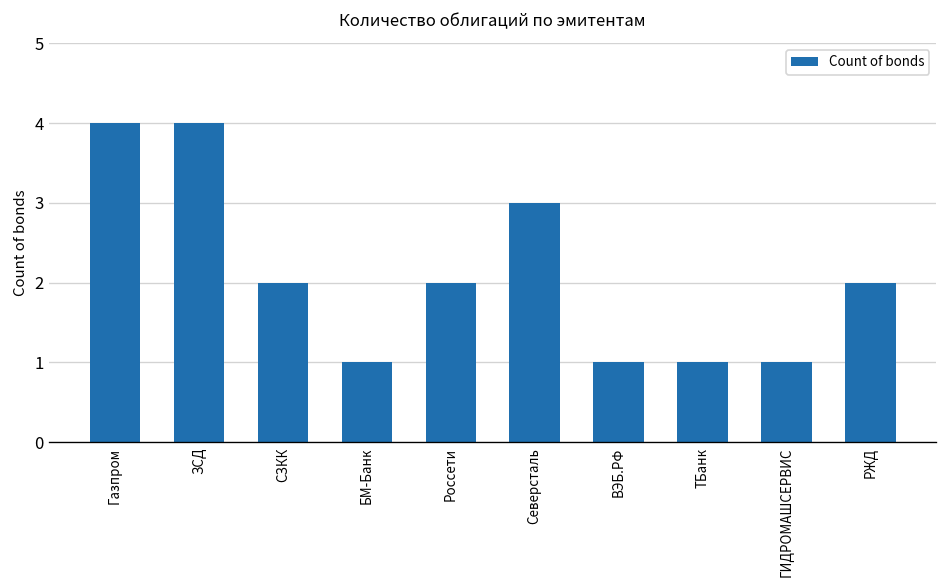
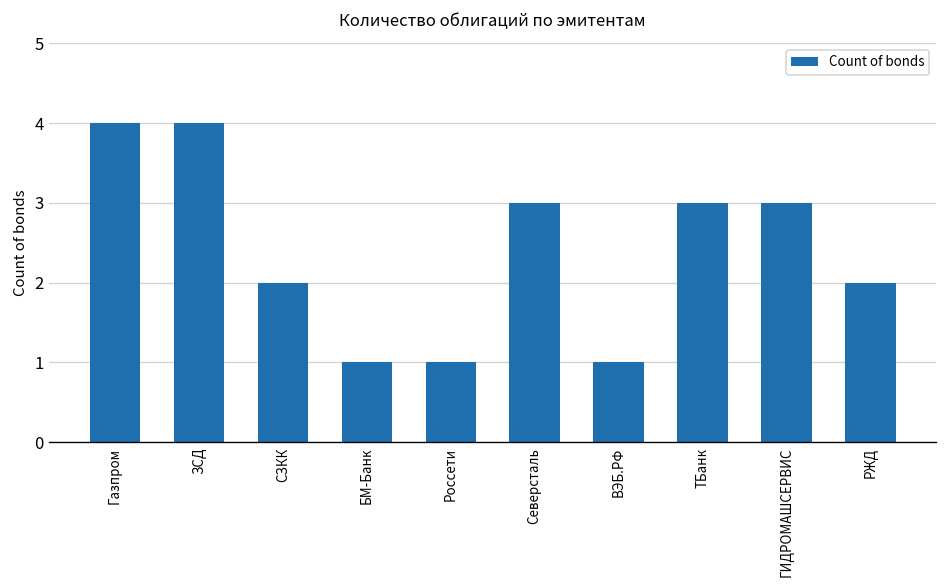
Россети: 2 -> 1
ТБанк: 1 -> 3
ГИДРОМАШСЕРВИС: 1 -> 3
